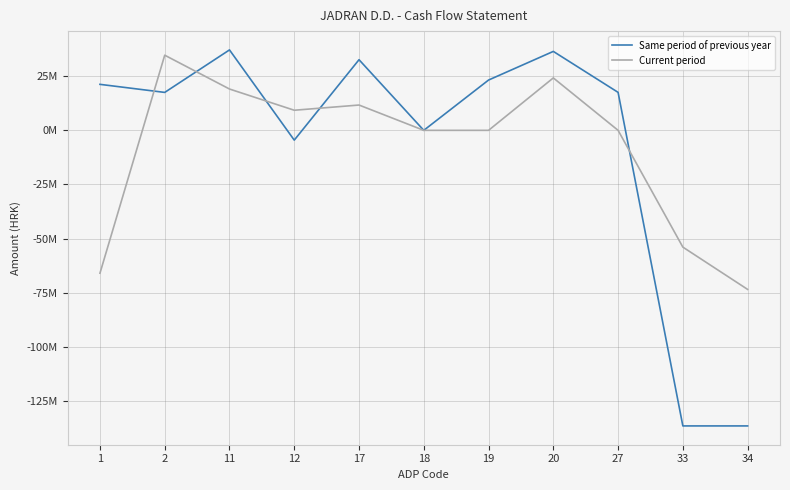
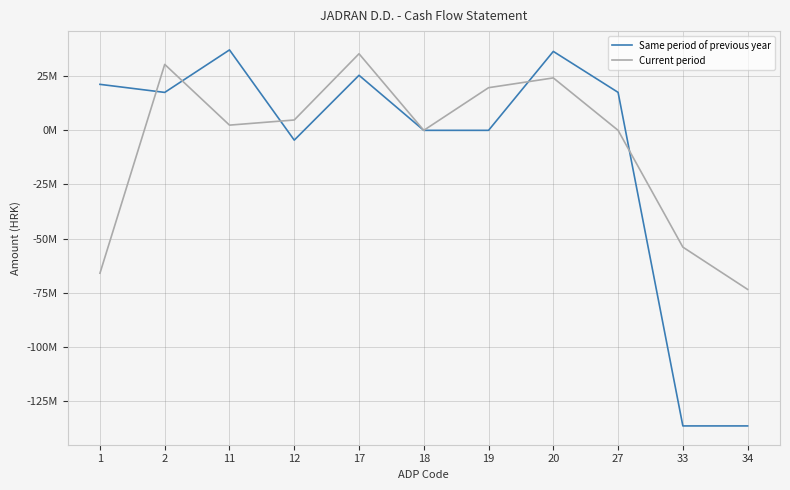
Current period, 2: 35000000 -> 30000000
Current period, 11: 19000000 -> 2000000
Current period, 12: 9000000 -> 5000000
Same period of previous year, 17: 33000000 -> 25000000
Current period, 17: 12000000 -> 35000000
Same period of previous year, 19: 23000000 -> 0
Current period, 19: 0 -> 20000000
